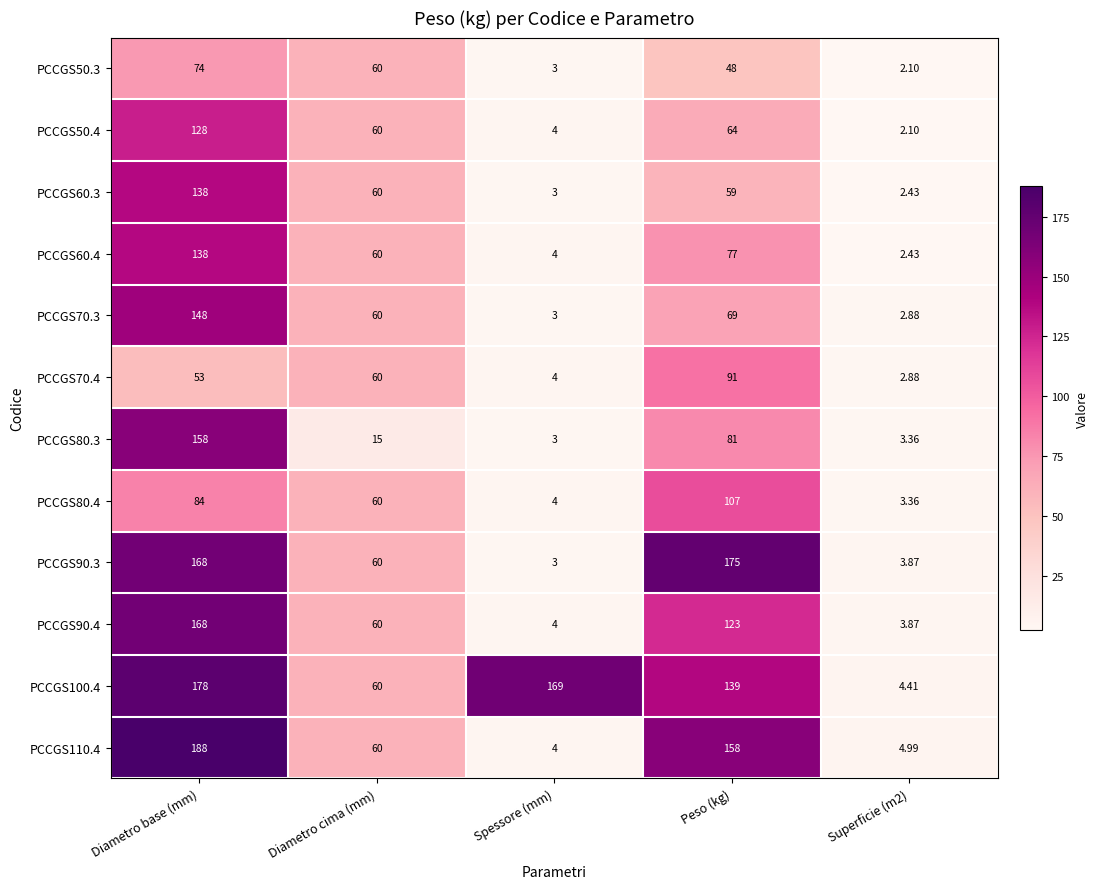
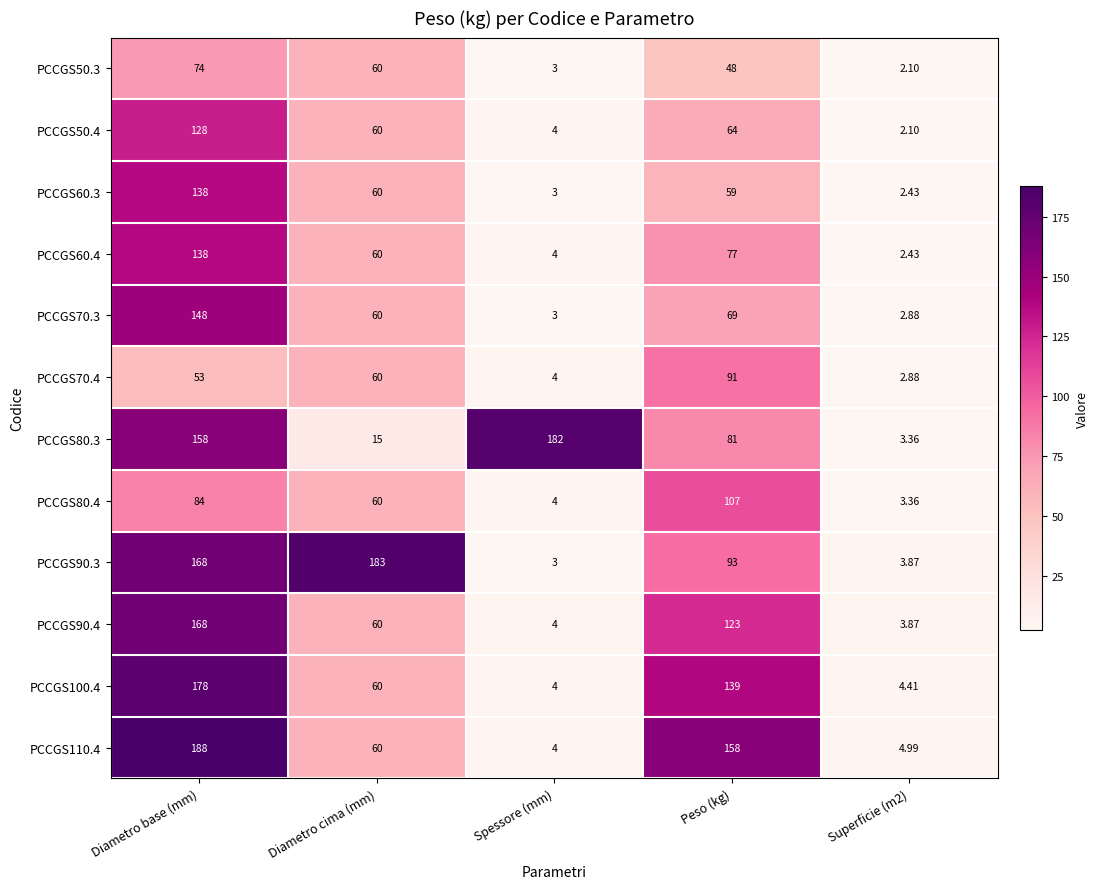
PCCGS80.3, Spessore (mm): 3 -> 182
PCCGS90.3, Diametro cima (mm): 60 -> 183
PCCGS90.3, Peso (kg): 175 -> 93
PCCGS100.4, Spessore (mm): 169 -> 4
